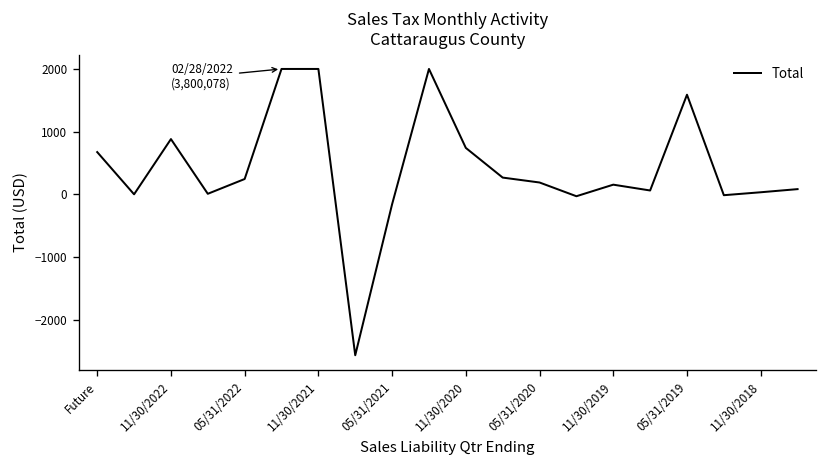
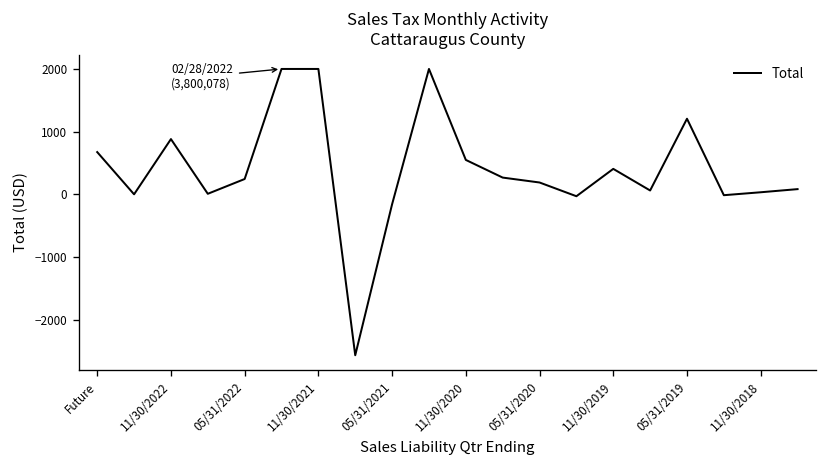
11/30/2020: 700 -> 500
11/30/2019: 200 -> 400
05/31/2019: 1600 -> 1200
